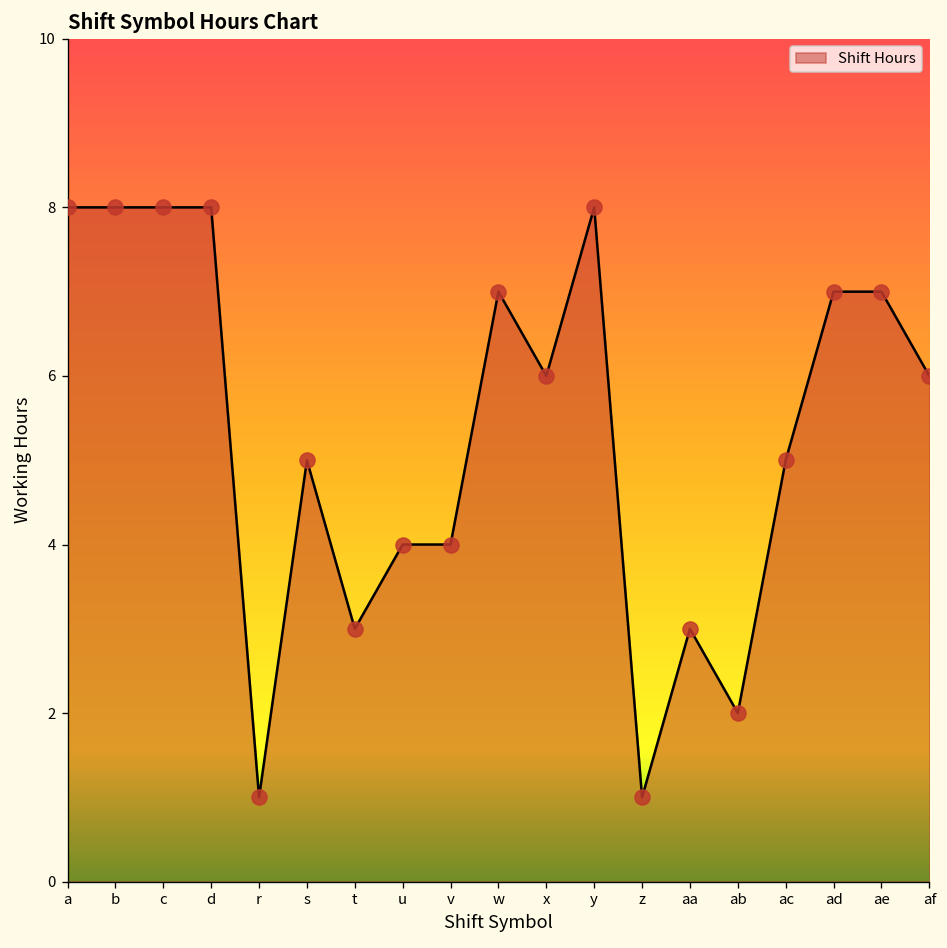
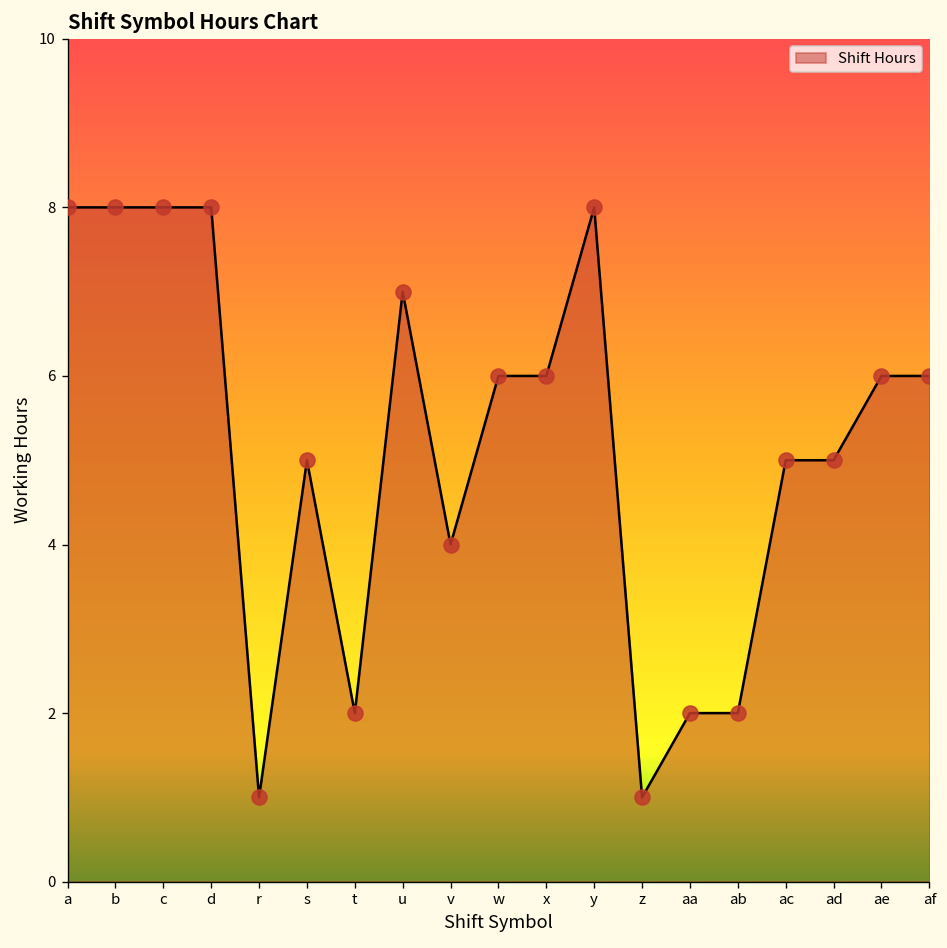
t: 3 -> 2
u: 4 -> 7
w: 7 -> 6
aa: 3 -> 2
ad: 7 -> 5
ae: 7 -> 6
